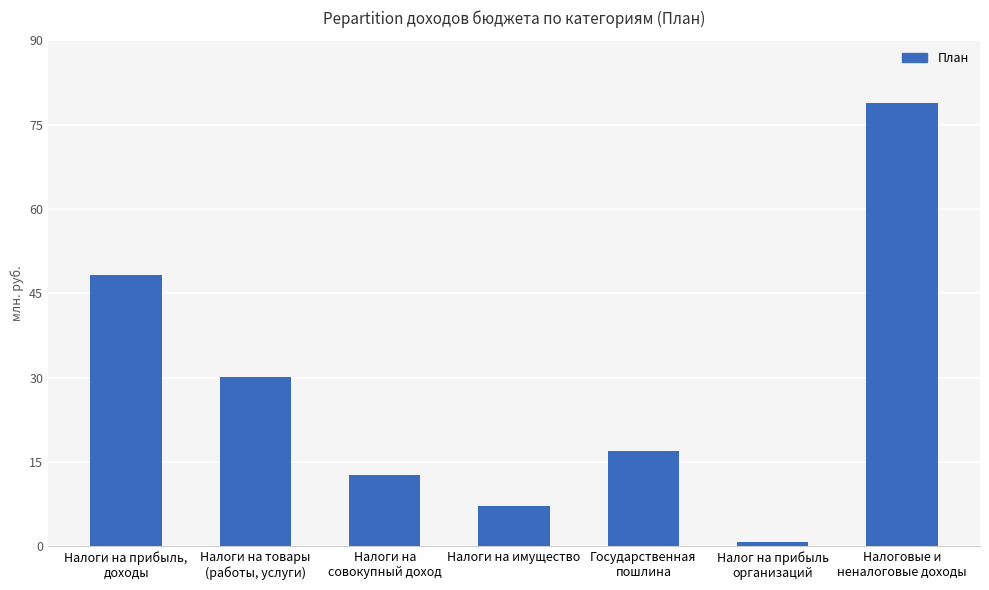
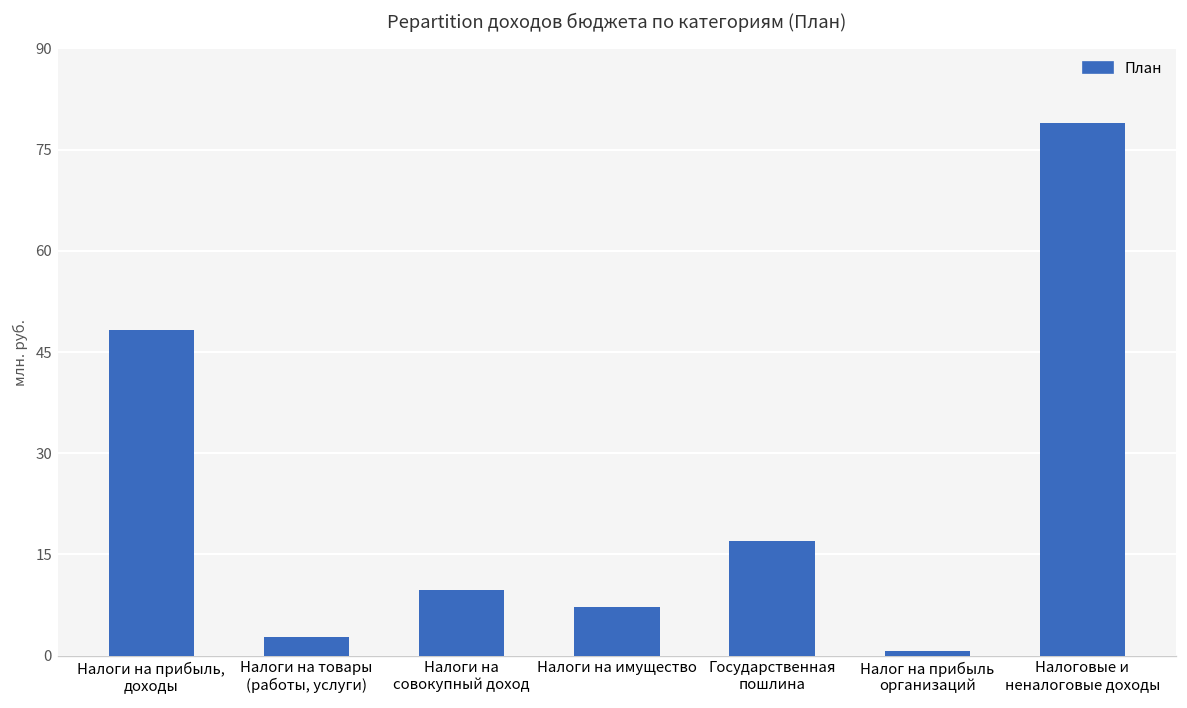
Налоги на товары (работы, услуги): 30 -> 3
Налоги на совокупный доход: 13 -> 10
